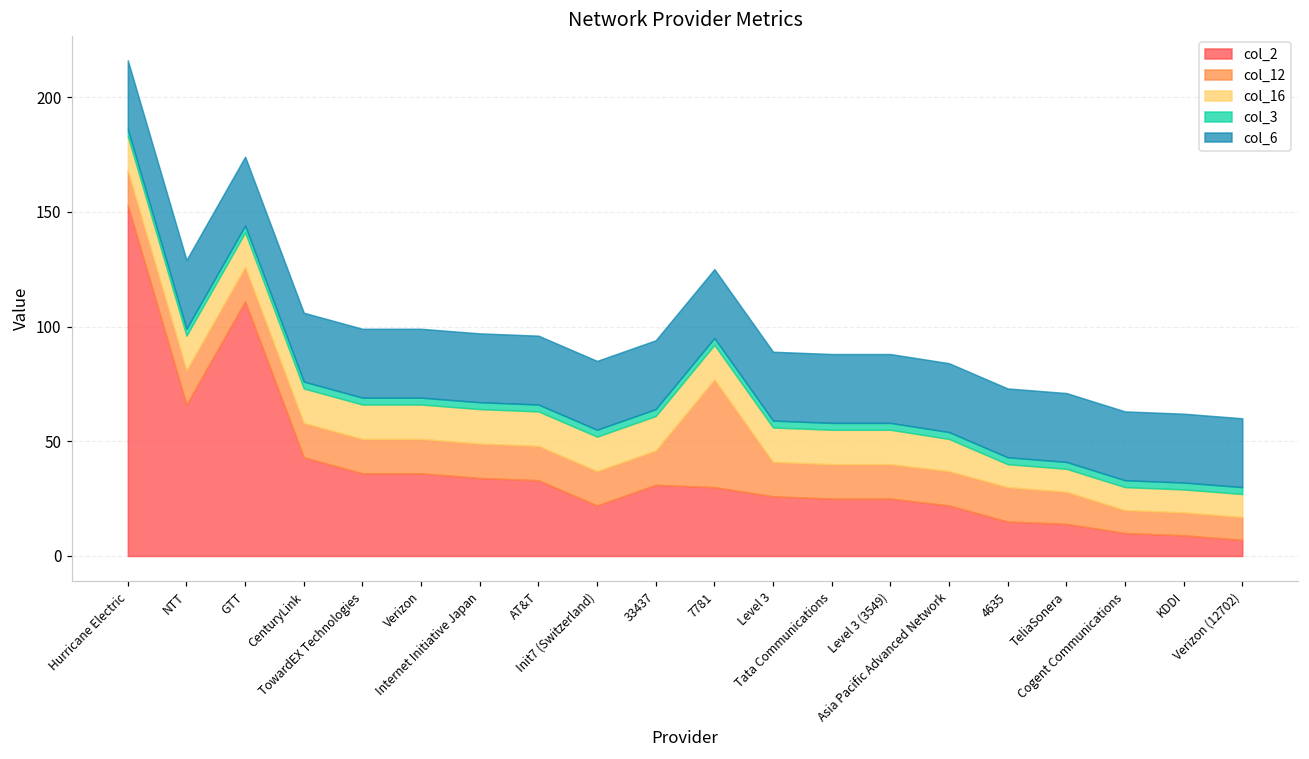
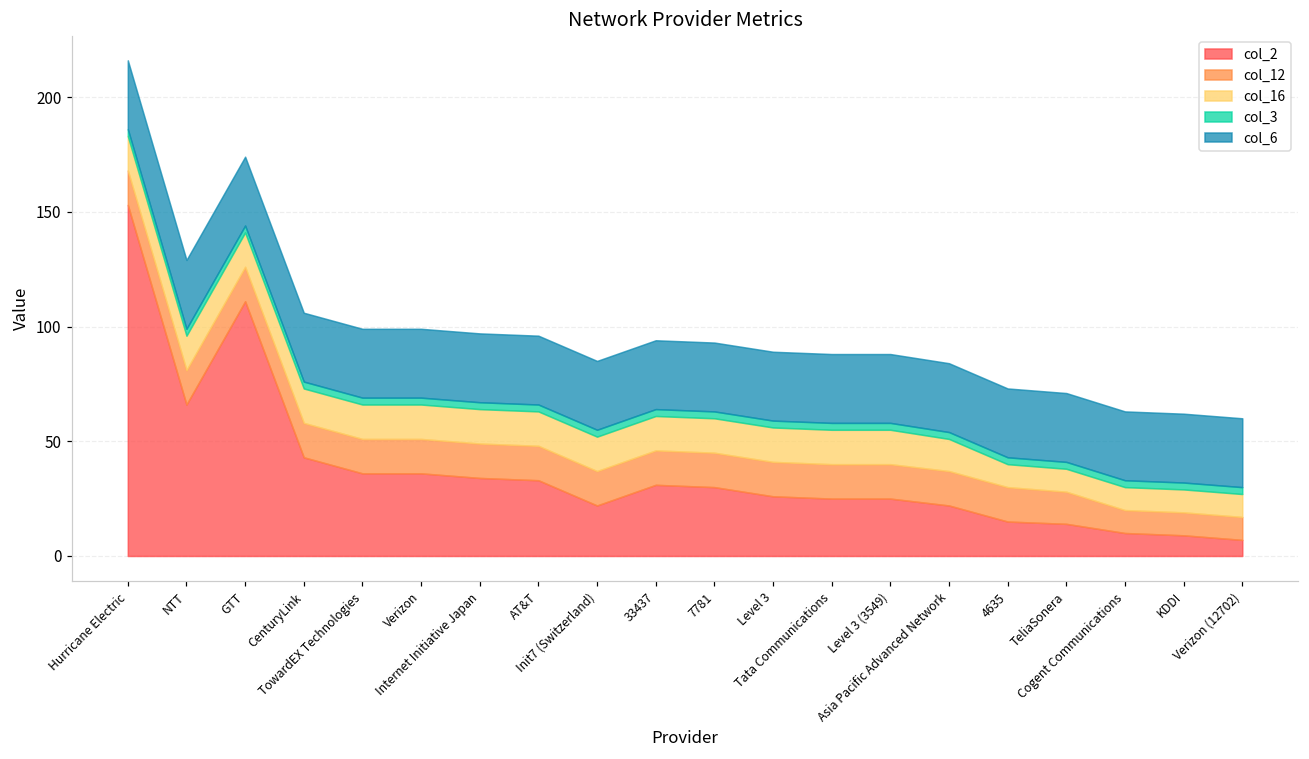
col_12, 7781: 47 -> 15
